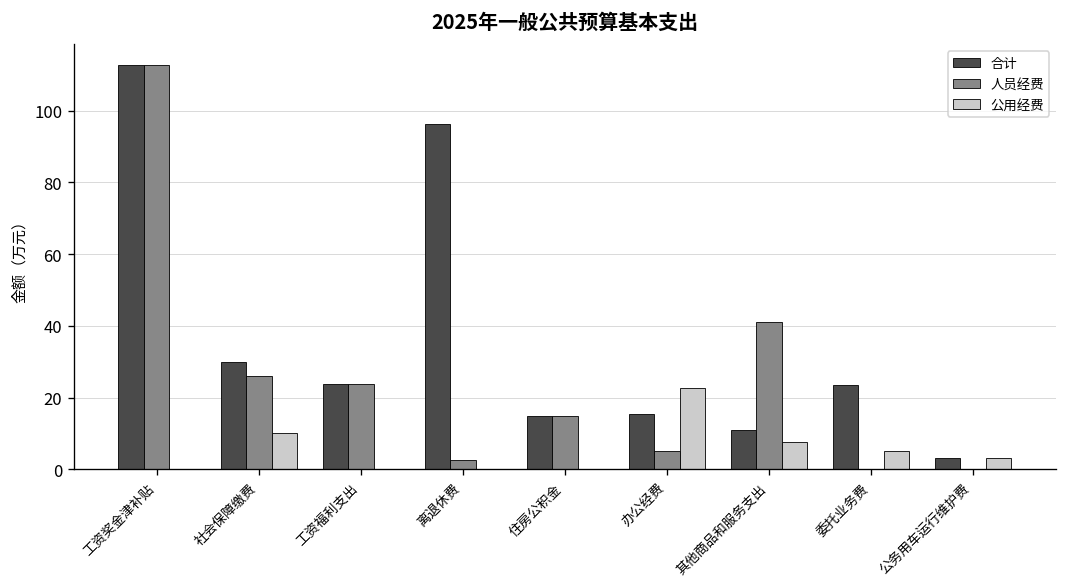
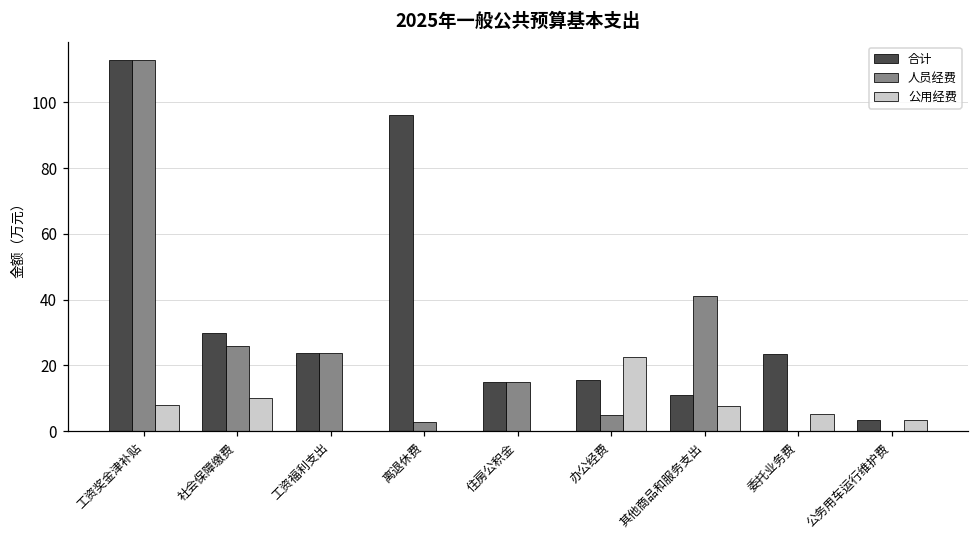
公用经费, 工资奖金津补贴: 0 -> 8
